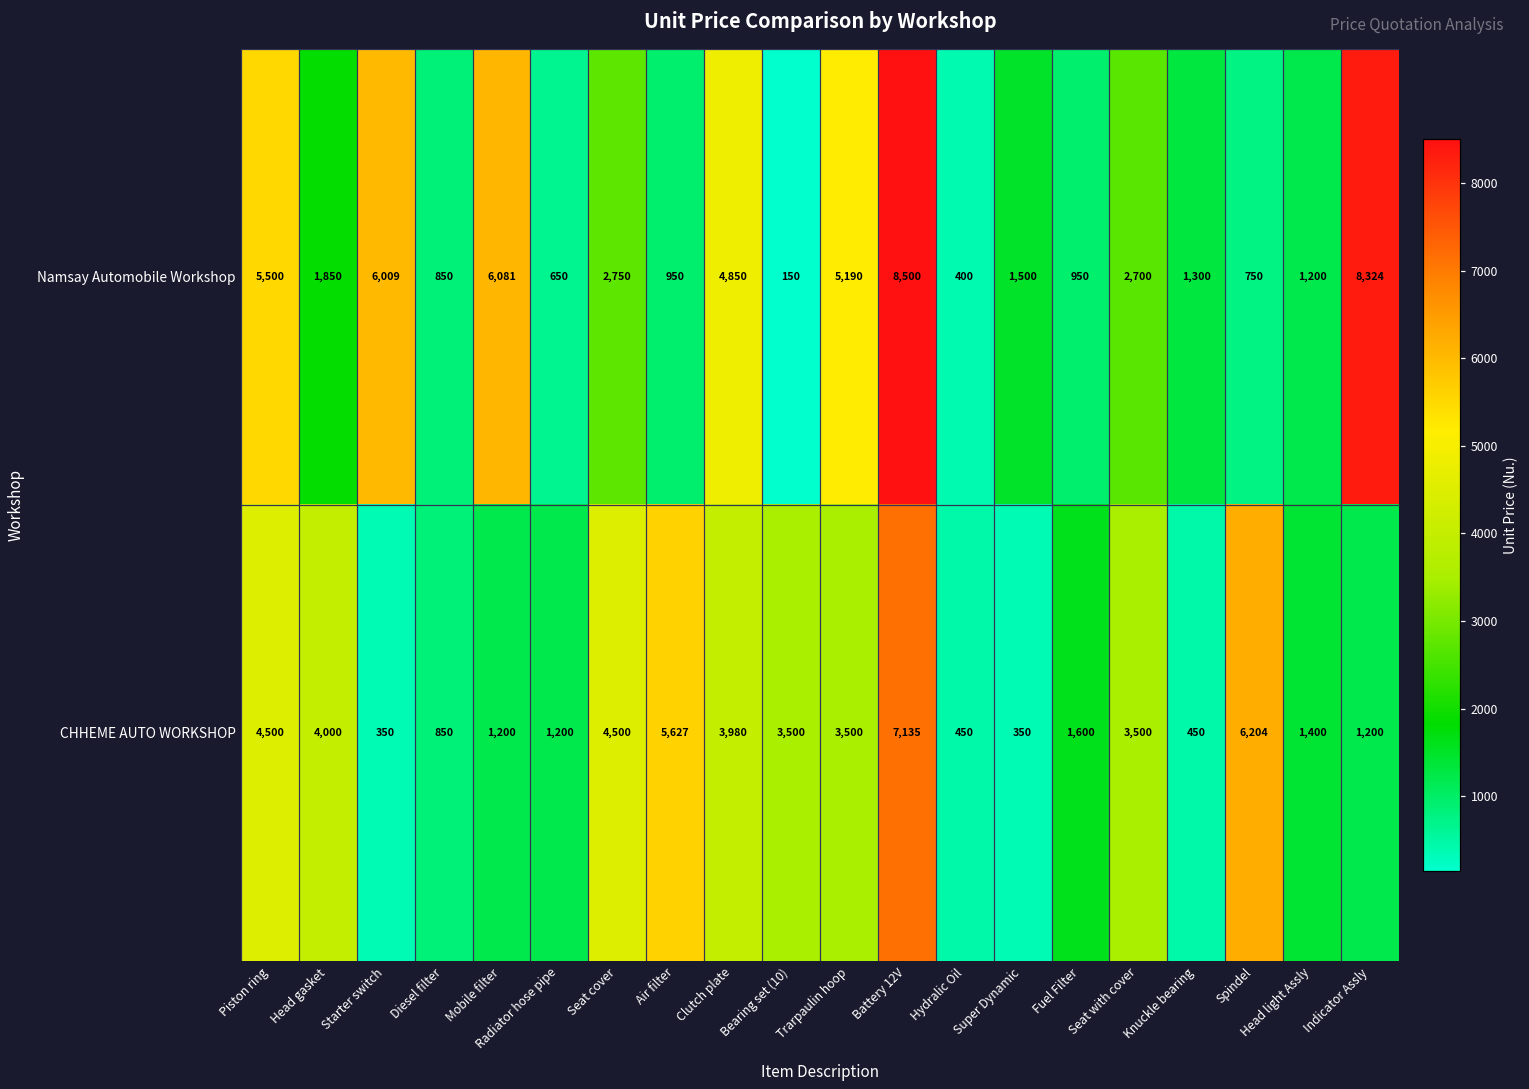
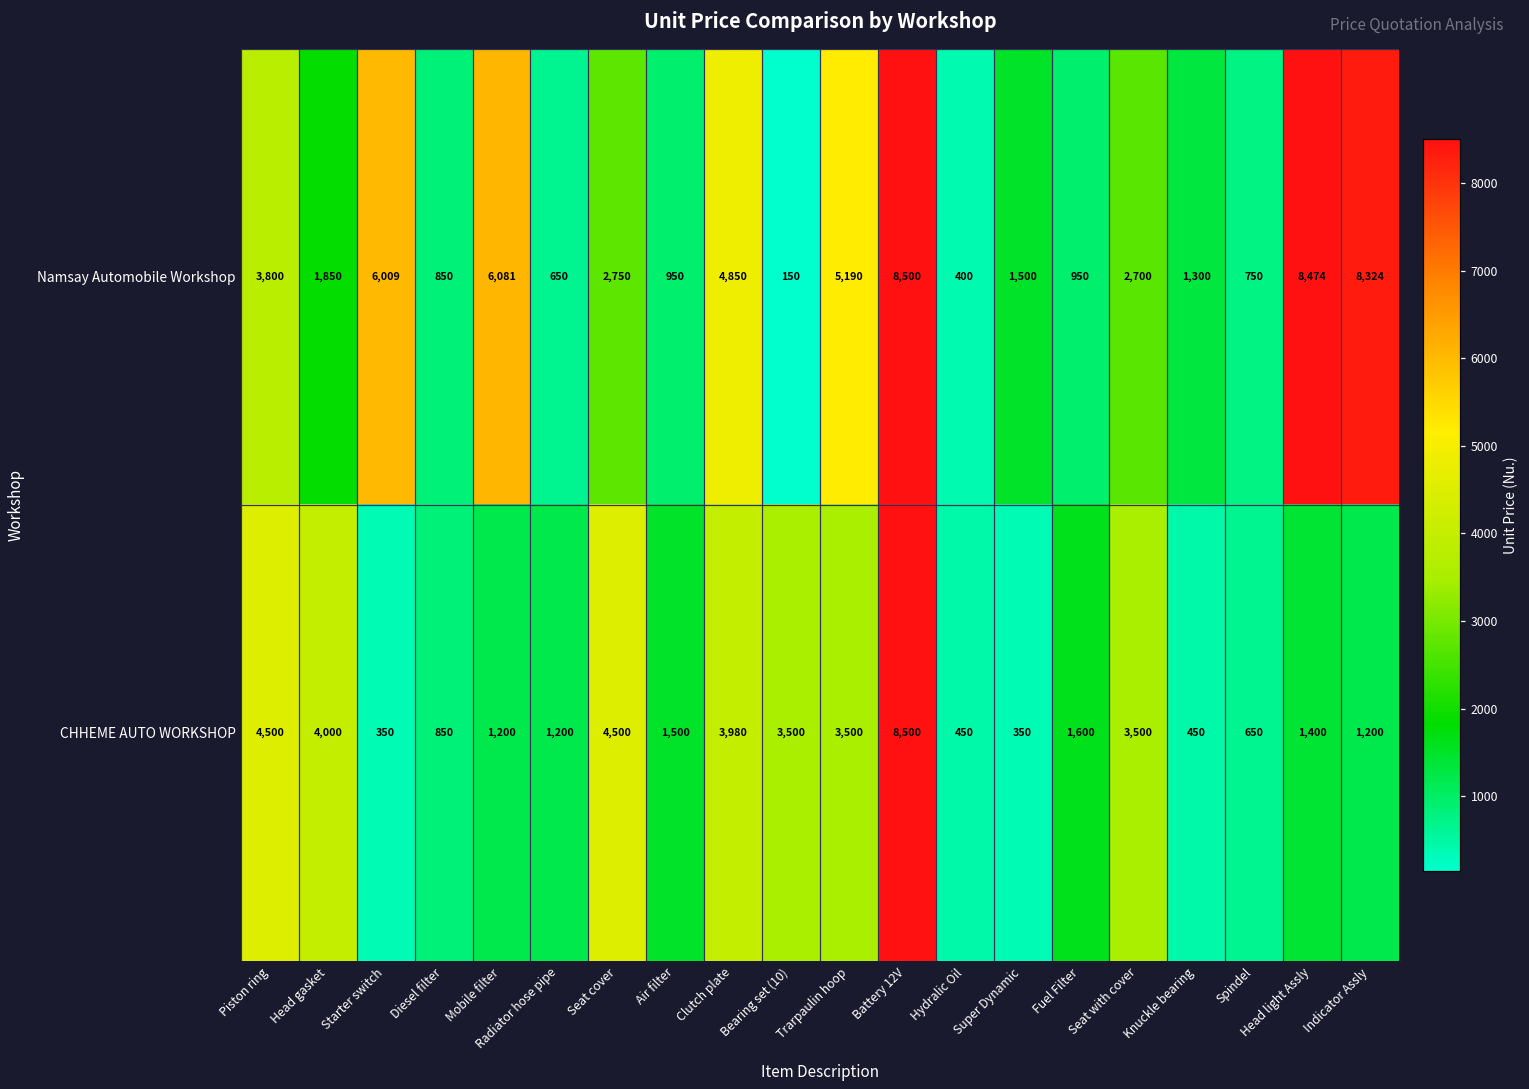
Namsay Automobile Workshop, Piston ring: 5,500 -> 3,800
Namsay Automobile Workshop, Head light Assly: 1,200 -> 8,474
CHHEME AUTO WORKSHOP, Air filter: 5,627 -> 1,500
CHHEME AUTO WORKSHOP, Battery 12V: 7,135 -> 8,500
CHHEME AUTO WORKSHOP, Spindel: 6,204 -> 650
